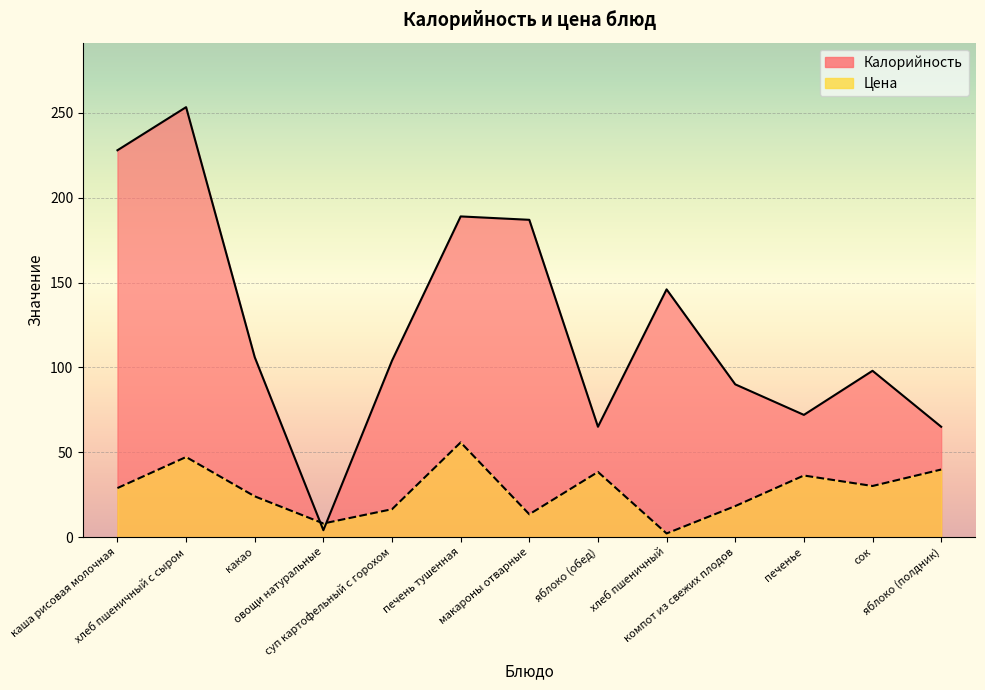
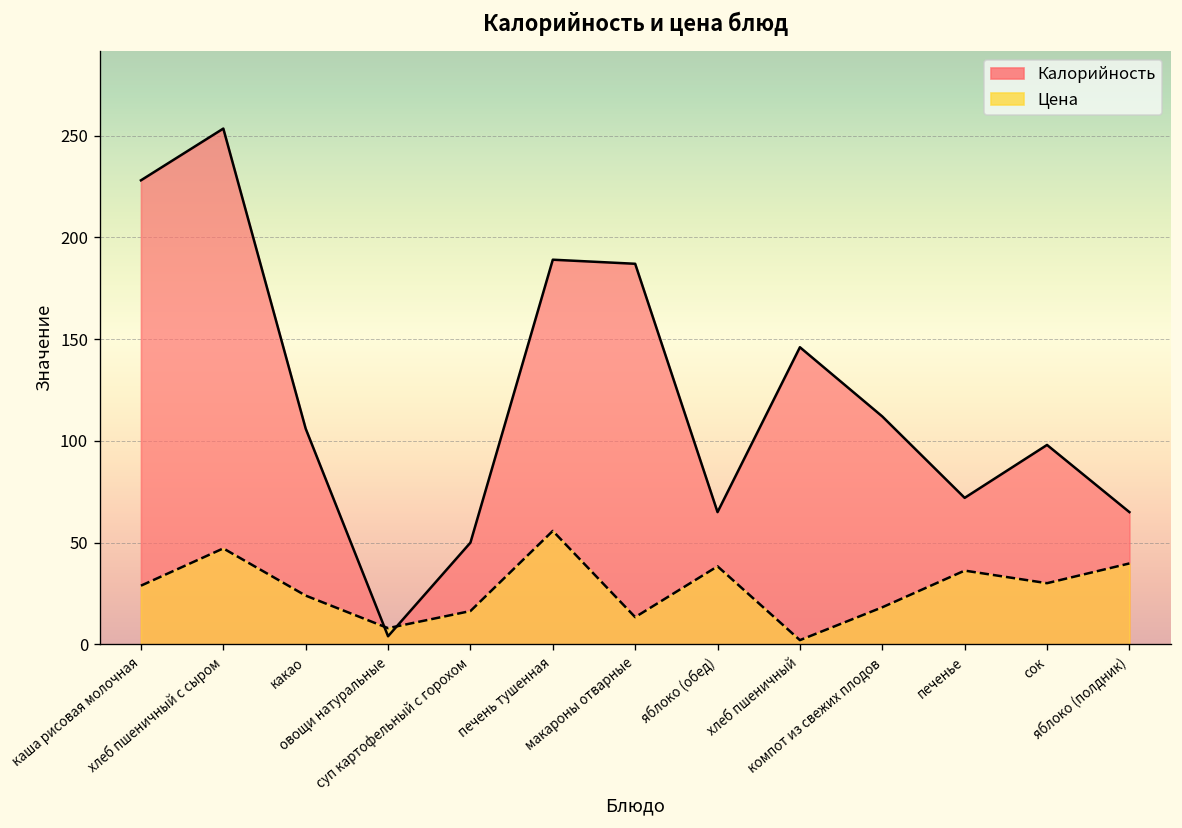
Калорийность, суп картофельный с горохом: 104 -> 50
Калорийность, компот из свежих плодов: 90 -> 112
